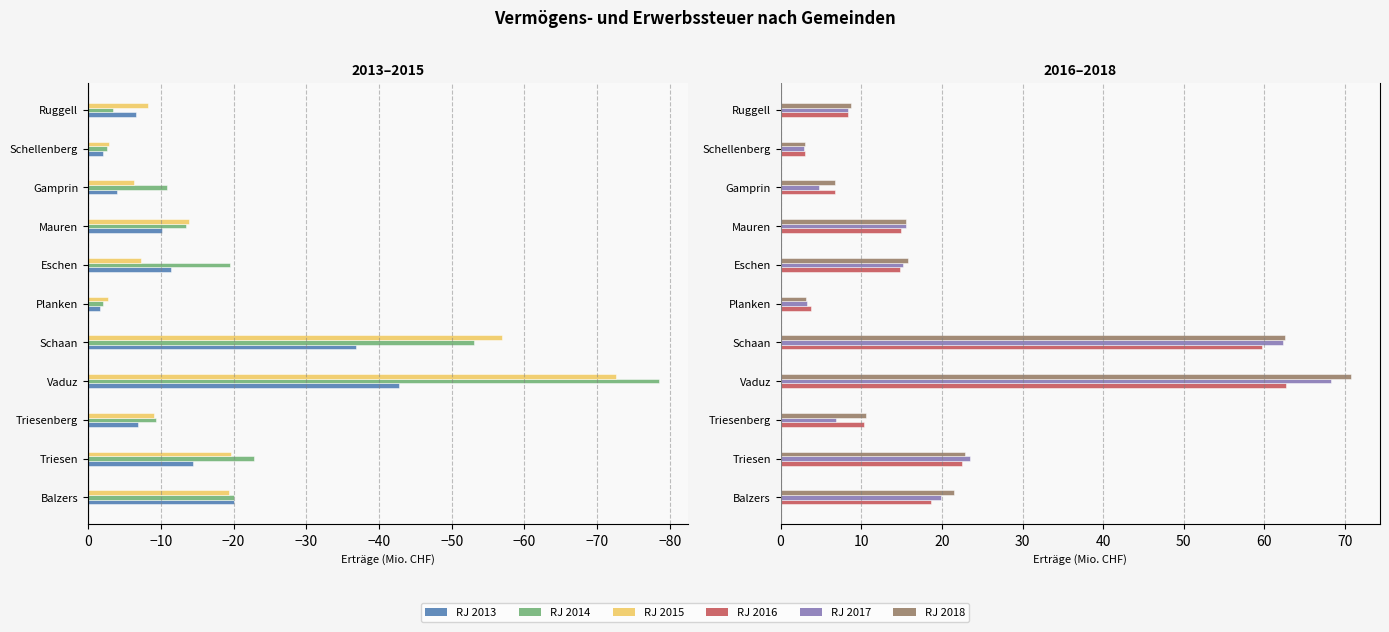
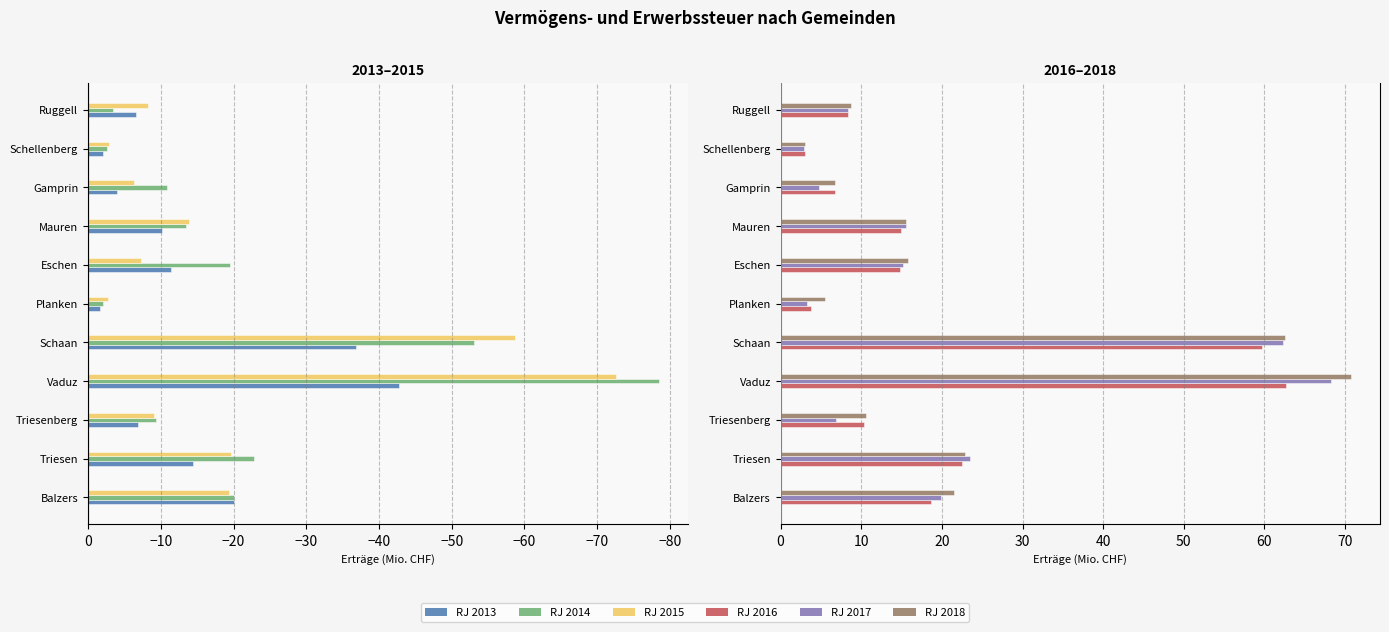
2013–2015, RJ 2015, Schaan: -57 -> -59
2016–2018, RJ 2018, Planken: 3 -> 5
